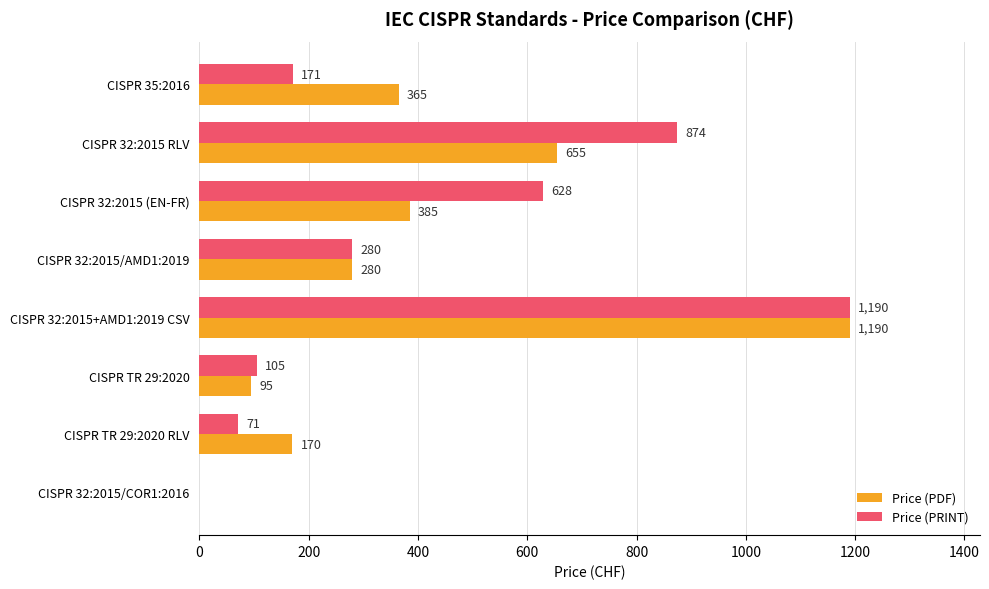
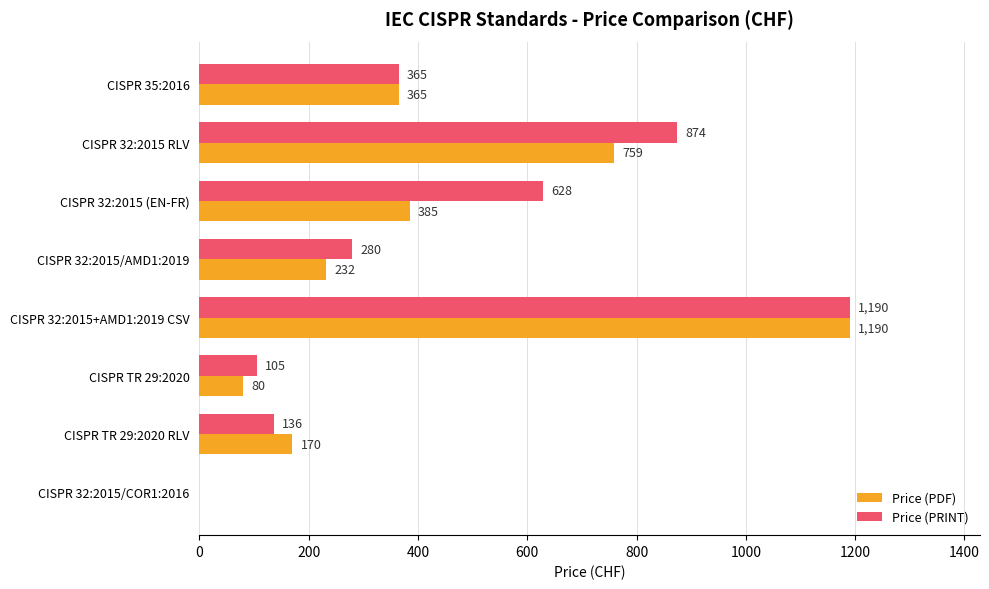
Price (PRINT), CISPR 35:2016: 171 -> 365
Price (PDF), CISPR 32:2015 RLV: 655 -> 759
Price (PDF), CISPR 32:2015/AMD1:2019: 280 -> 232
Price (PDF), CISPR TR 29:2020: 95 -> 80
Price (PRINT), CISPR TR 29:2020 RLV: 71 -> 136
